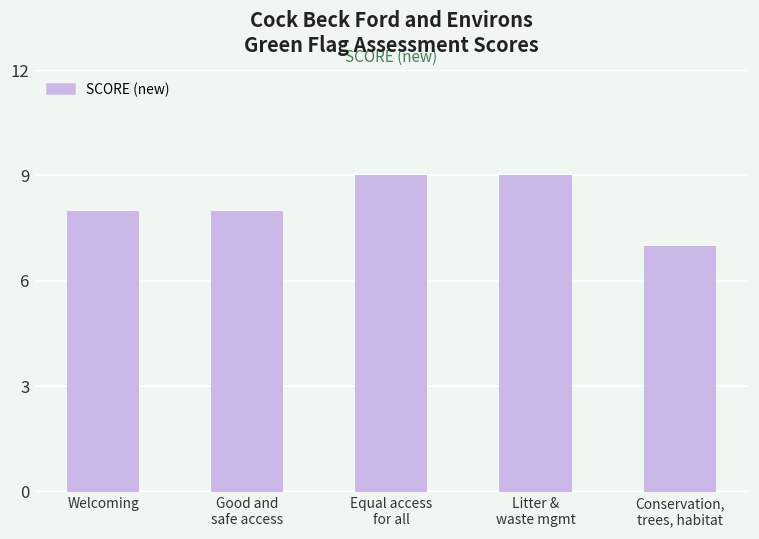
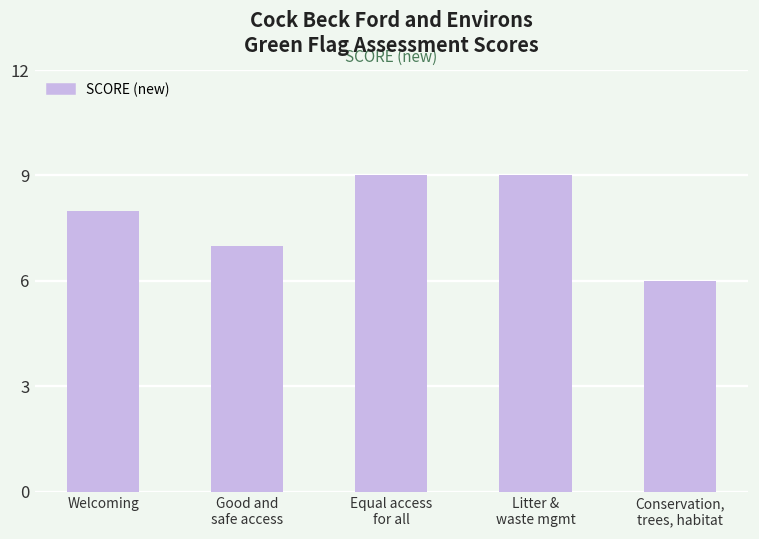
Good and safe access: 8 -> 7
Conservation, trees, habitat: 7 -> 6
